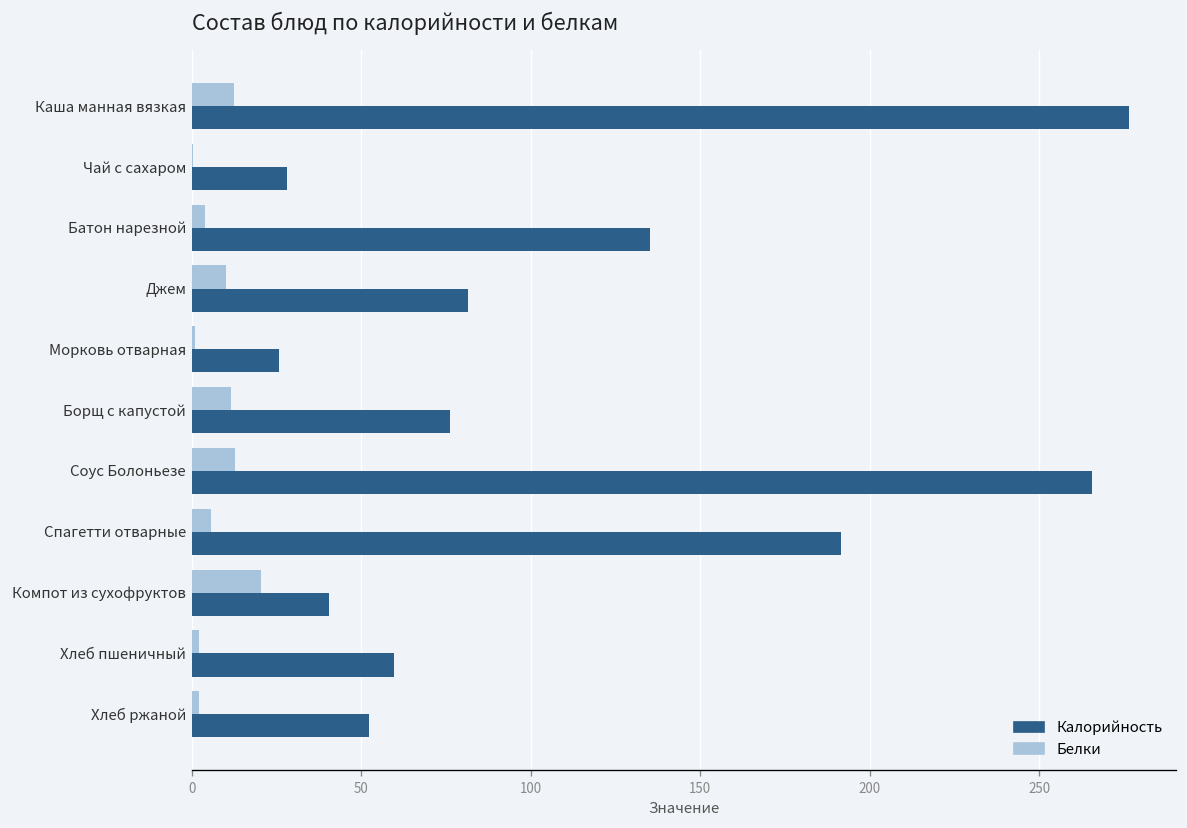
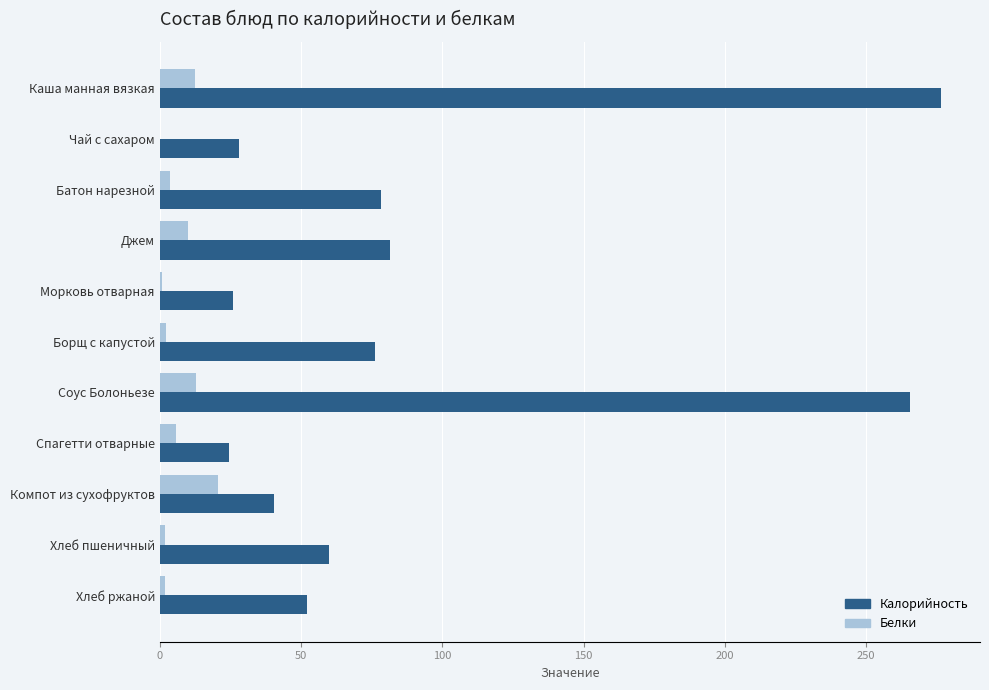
Калорийность, Батон нарезной: 135 -> 78
Белки, Борщ с капустой: 11 -> 2
Калорийность, Спагетти отварные: 191 -> 24
